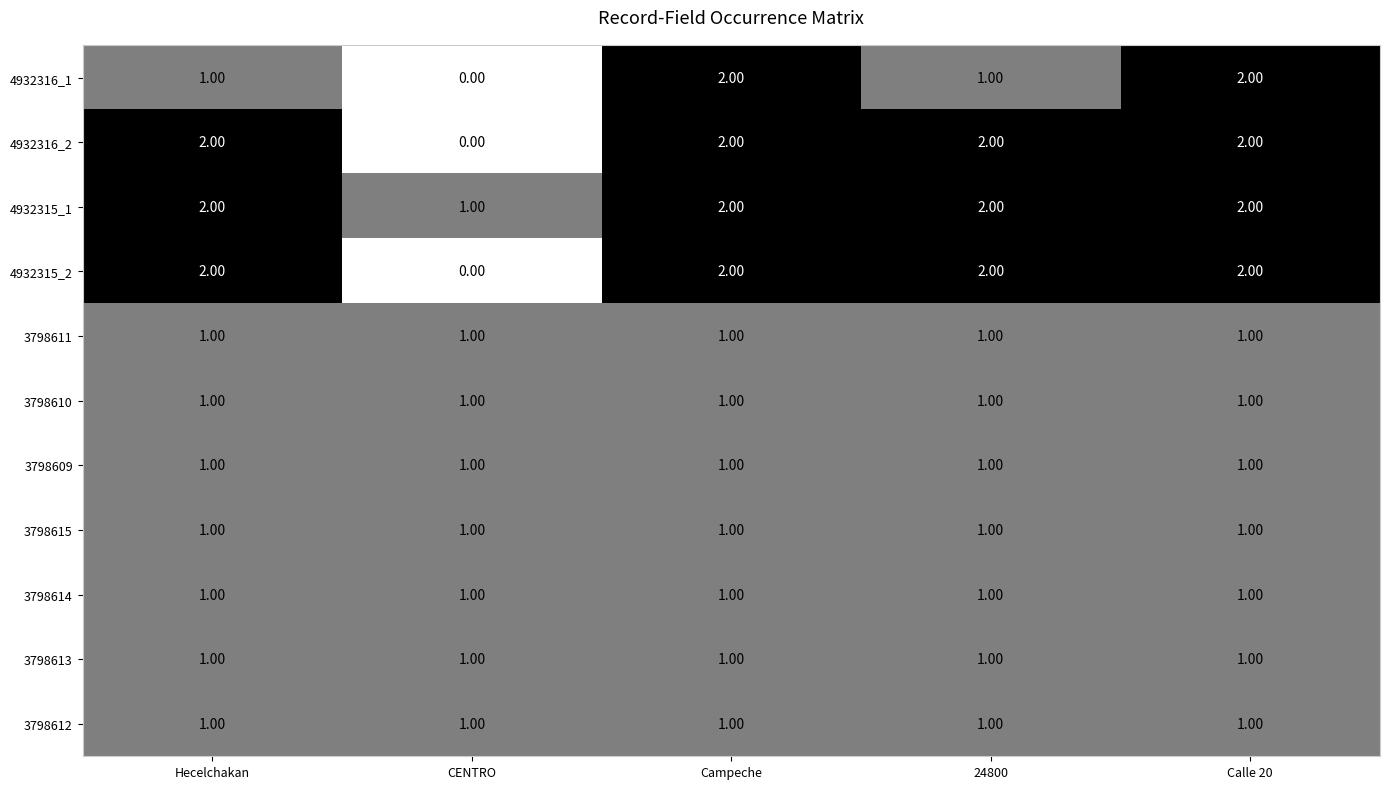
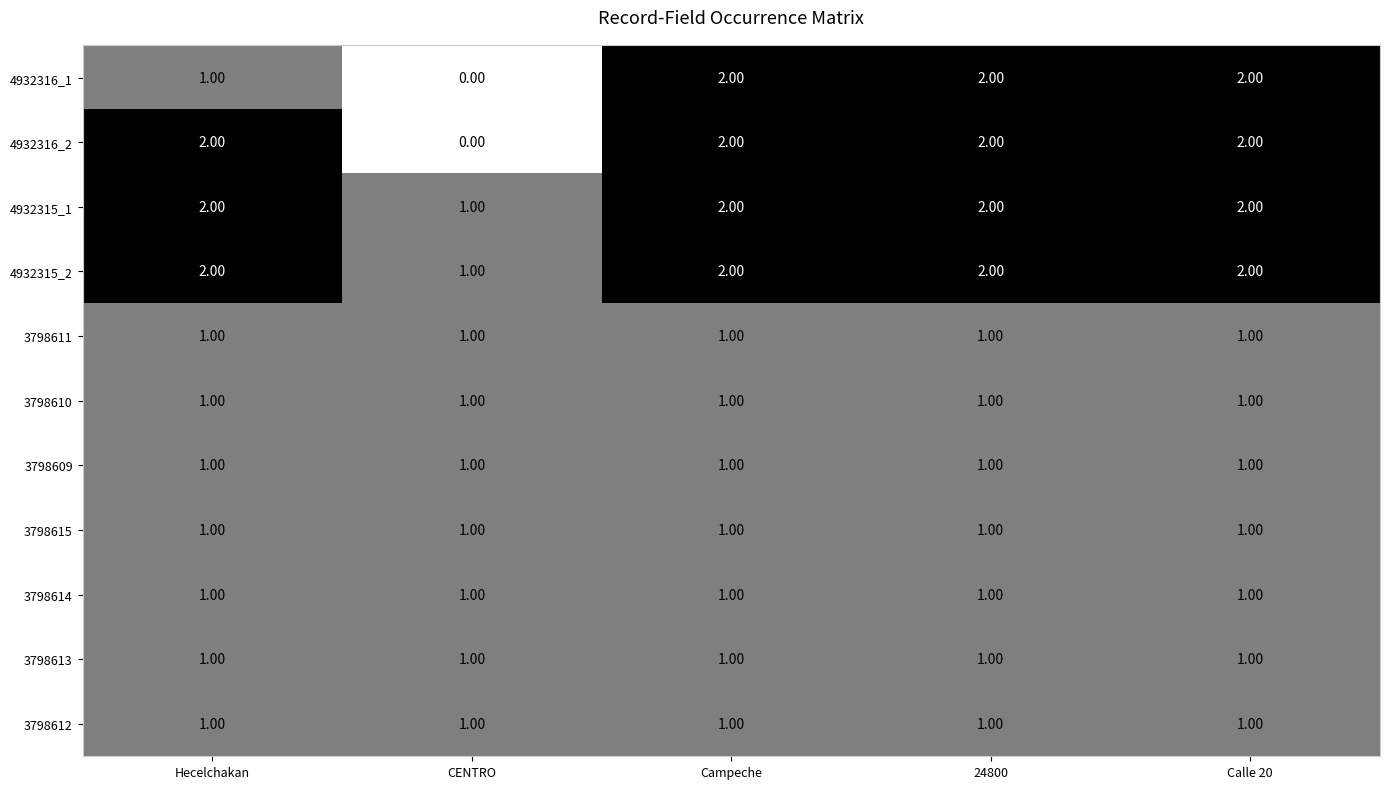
4932316_1, 24800: 1.00 -> 2.00
4932315_2, CENTRO: 0.00 -> 1.00
